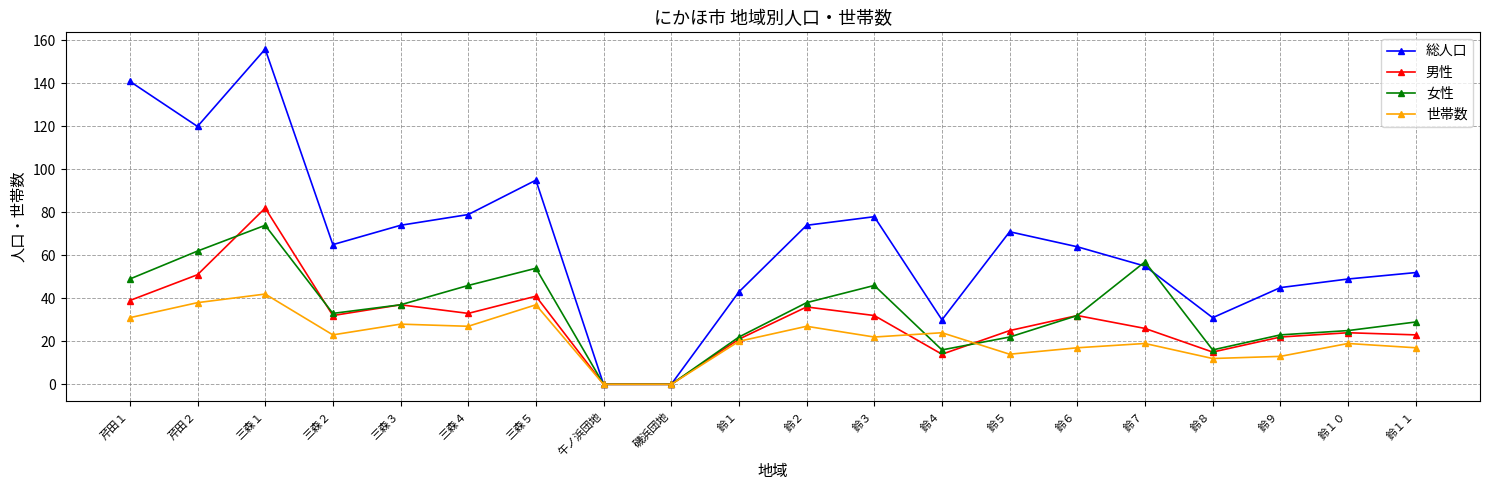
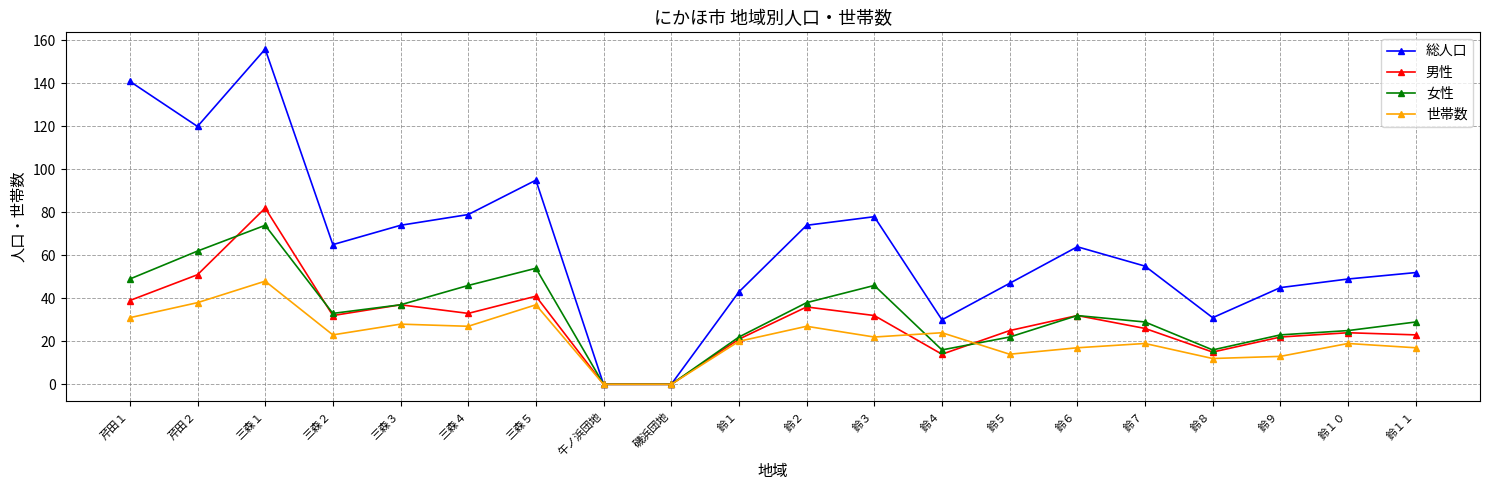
世帯数, 三森１: 42 -> 48
総人口, 鈴５: 71 -> 47
女性, 鈴７: 57 -> 29
